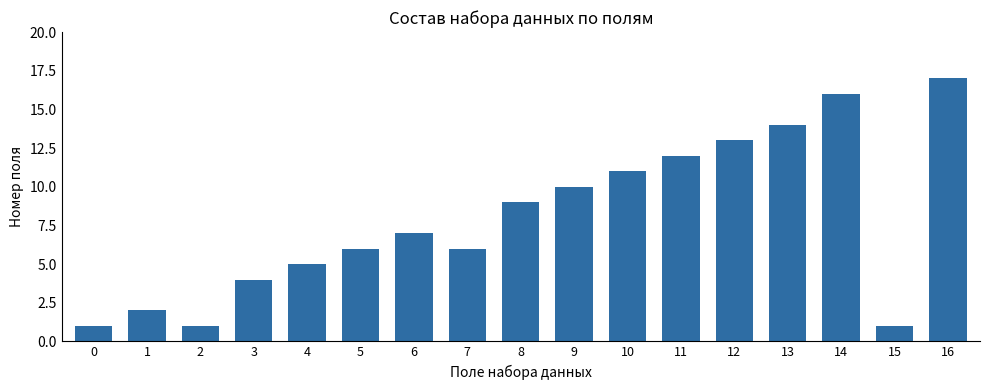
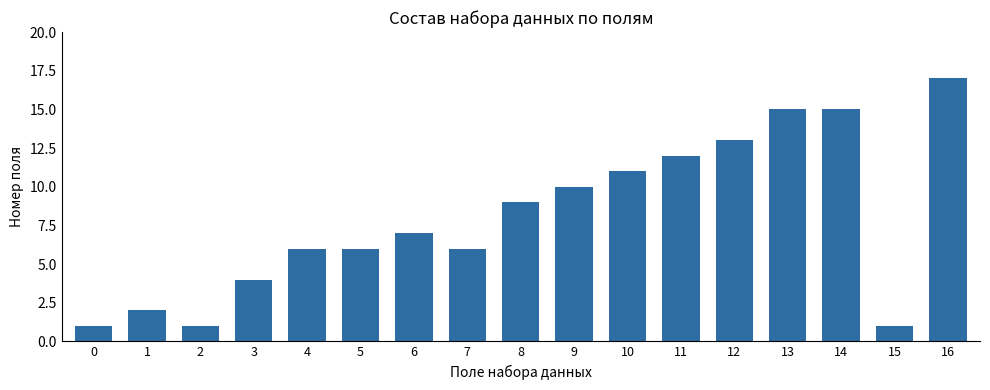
4: 5 -> 6
13: 14 -> 15
14: 16 -> 15
